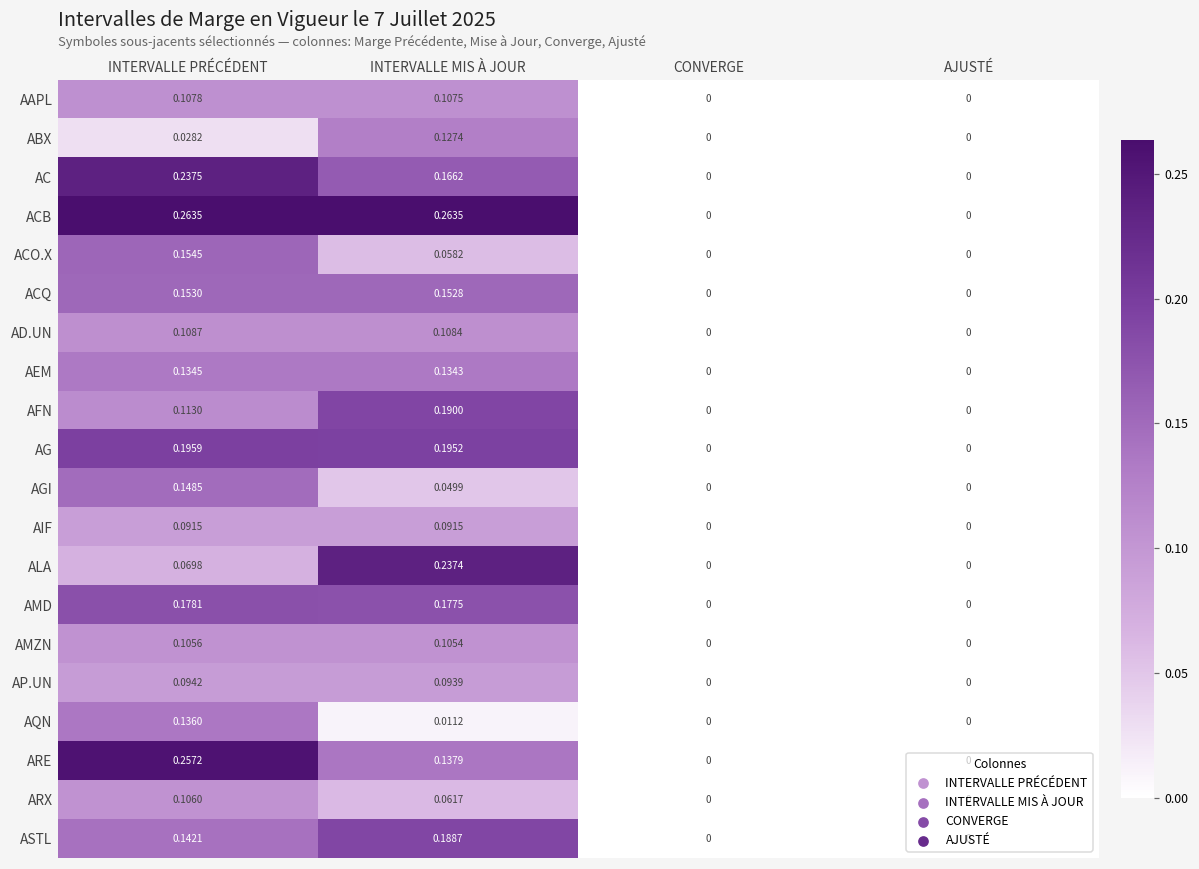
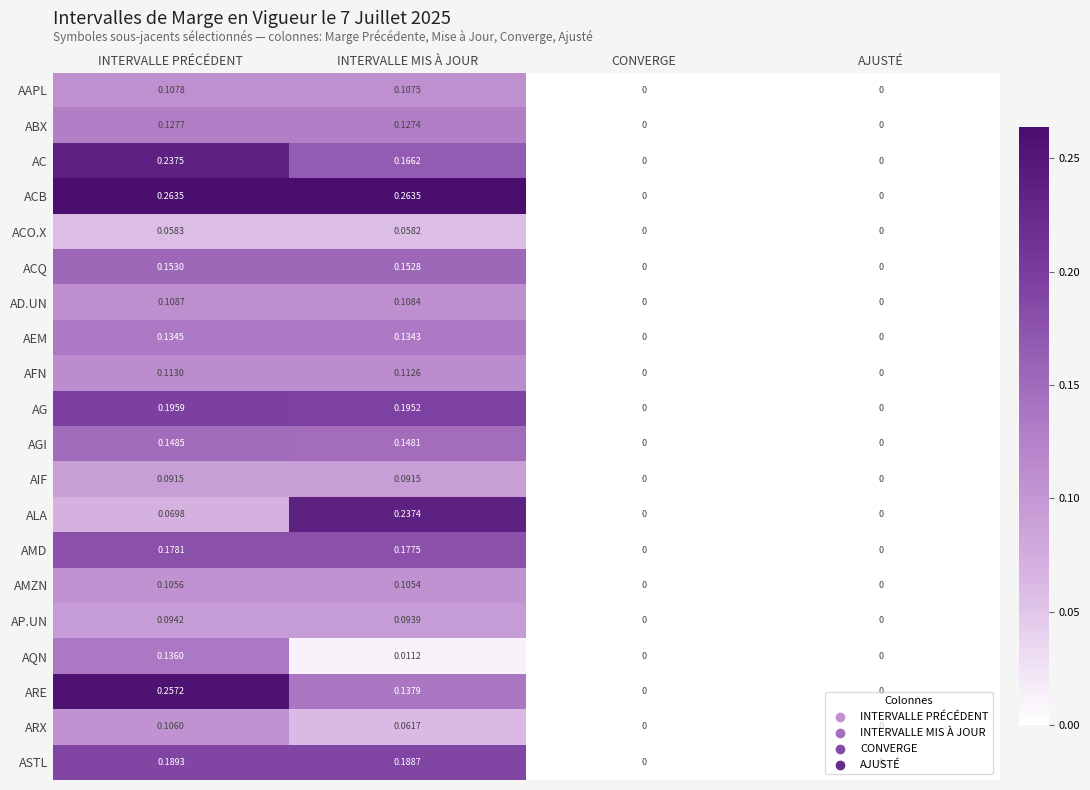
ABX, INTERVALLE PRÉCÉDENT: 0.0282 -> 0.1277
ACO.X, INTERVALLE PRÉCÉDENT: 0.1545 -> 0.0583
AFN, INTERVALLE MIS À JOUR: 0.1900 -> 0.1126
AGI, INTERVALLE MIS À JOUR: 0.0499 -> 0.1481
ASTL, INTERVALLE PRÉCÉDENT: 0.1421 -> 0.1893
